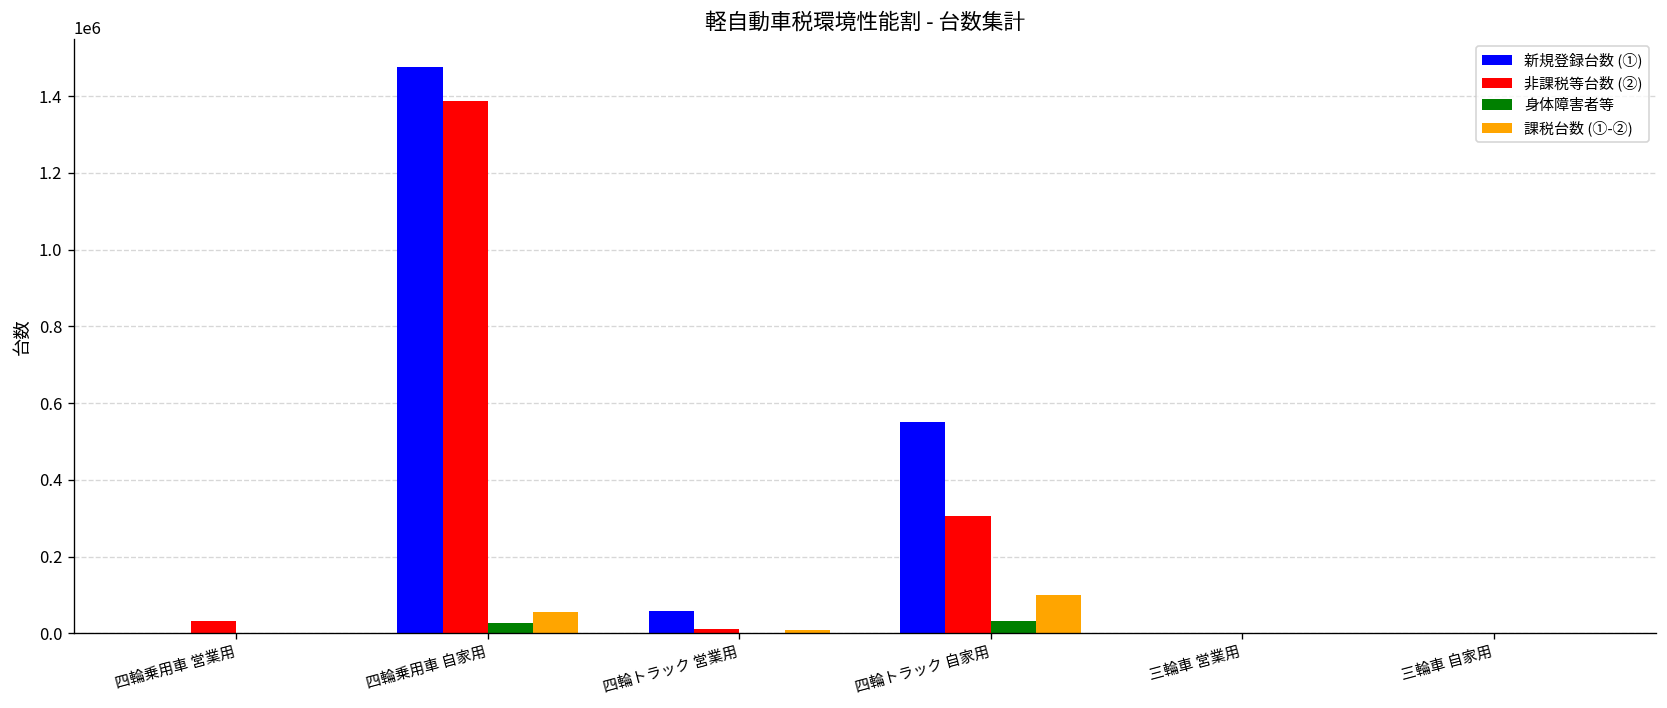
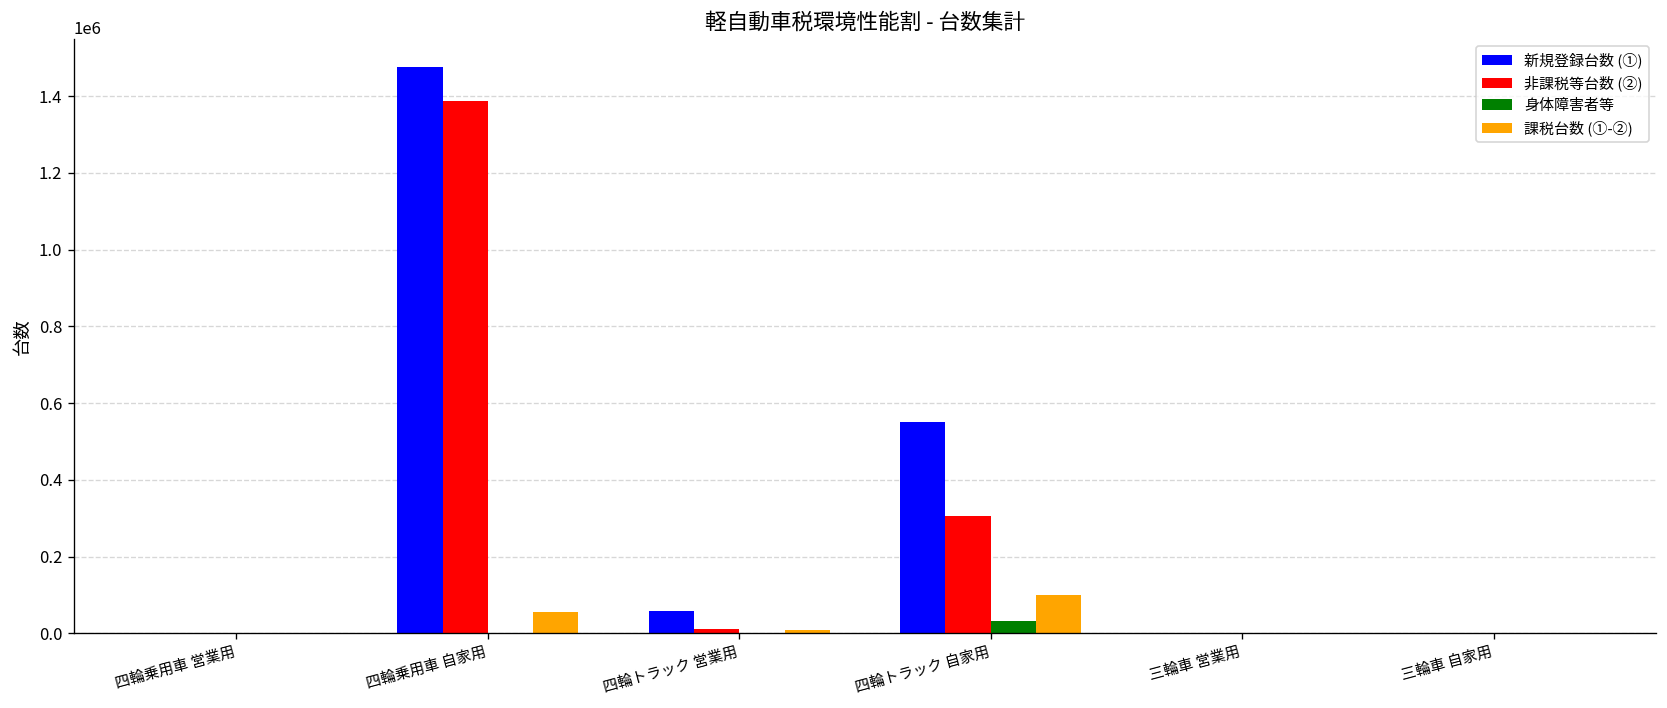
非課税等台数 (②), 四輪乗用車 営業用: 30000 -> 0
身体障害者等, 四輪乗用車 自家用: 30000 -> 0
